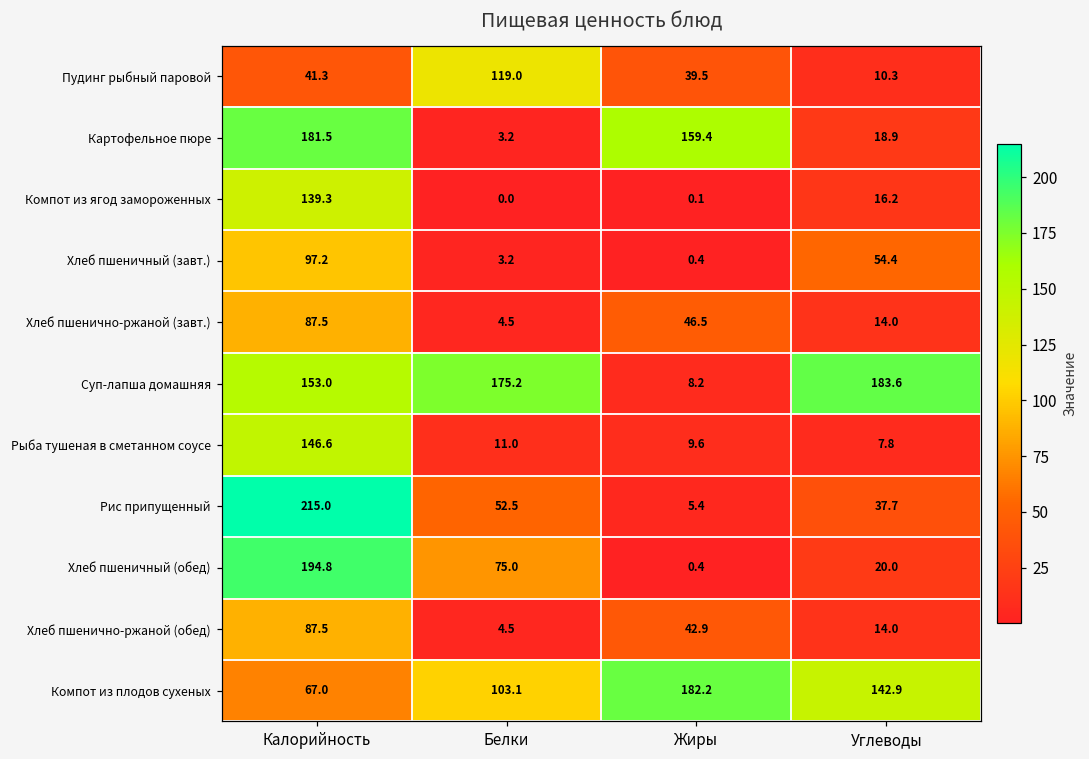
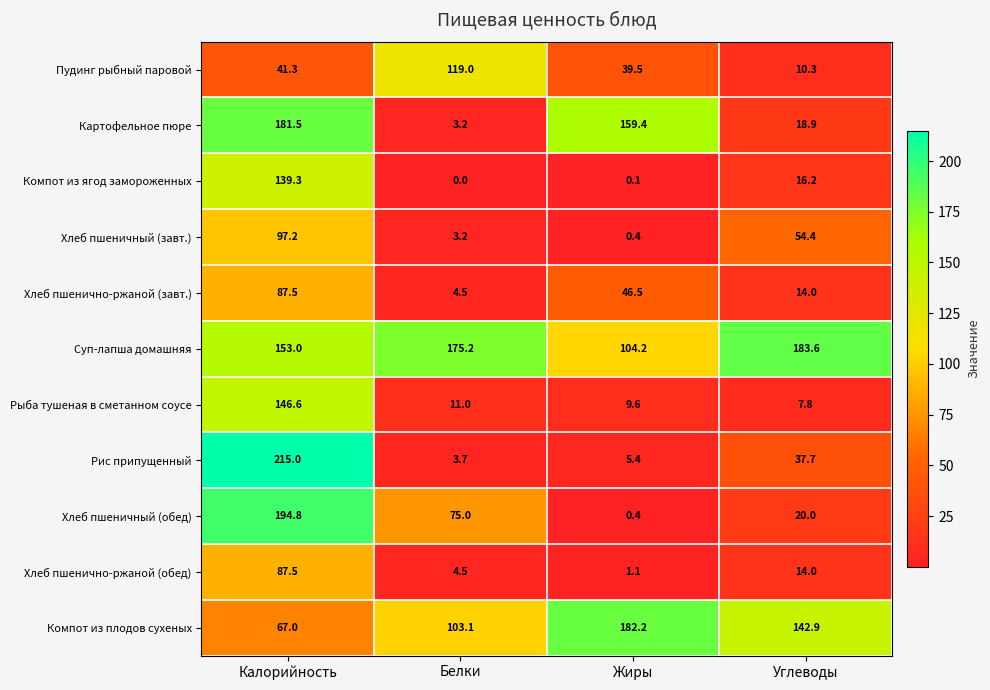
Суп-лапша домашняя, Жиры: 8.2 -> 104.2
Рис припущенный, Белки: 52.5 -> 3.7
Хлеб пшенично-ржаной (обед), Жиры: 42.9 -> 1.1
